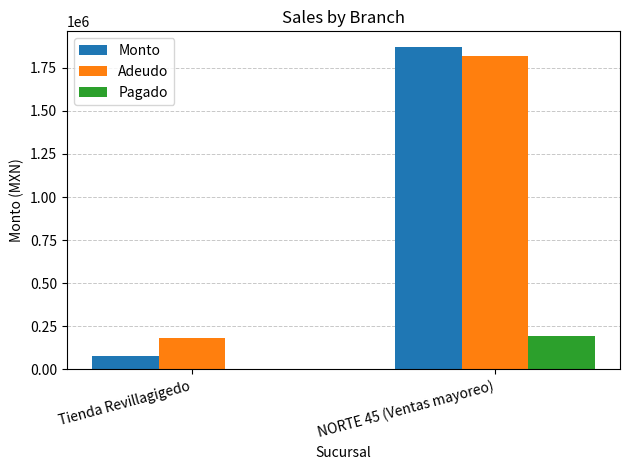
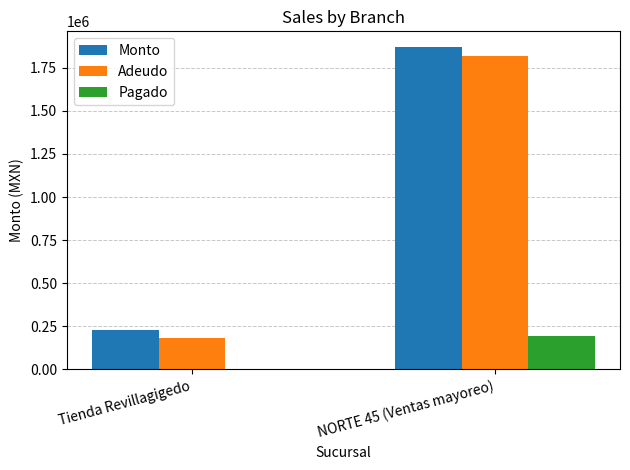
Monto, Tienda Revillagigedo: 80000 -> 230000
